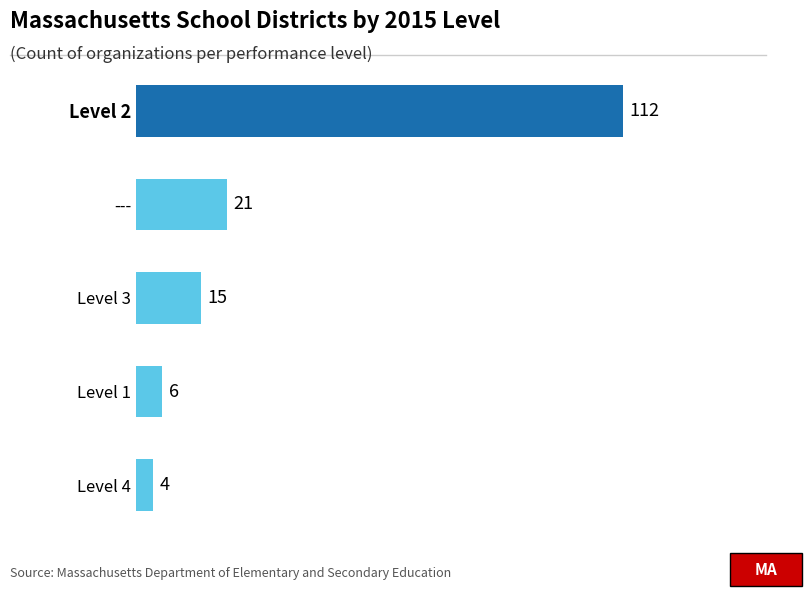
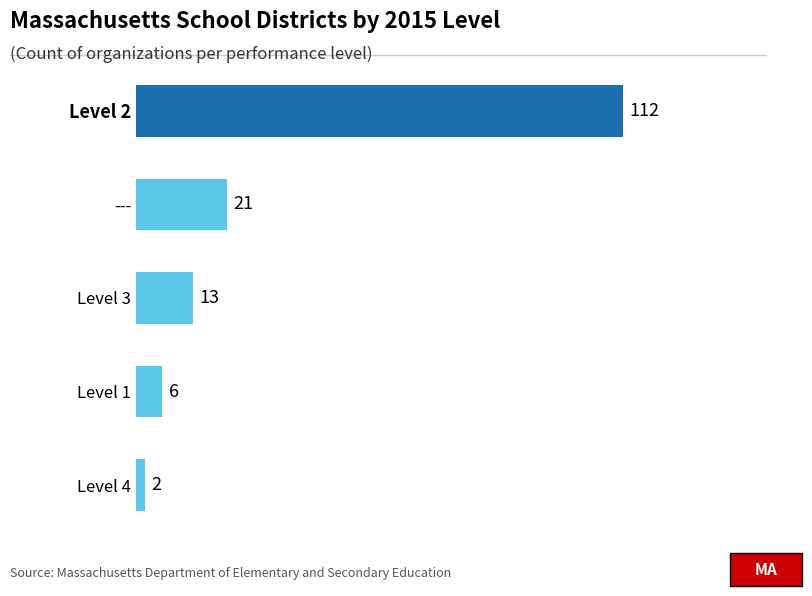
Level 3: 15 -> 13
Level 4: 4 -> 2
